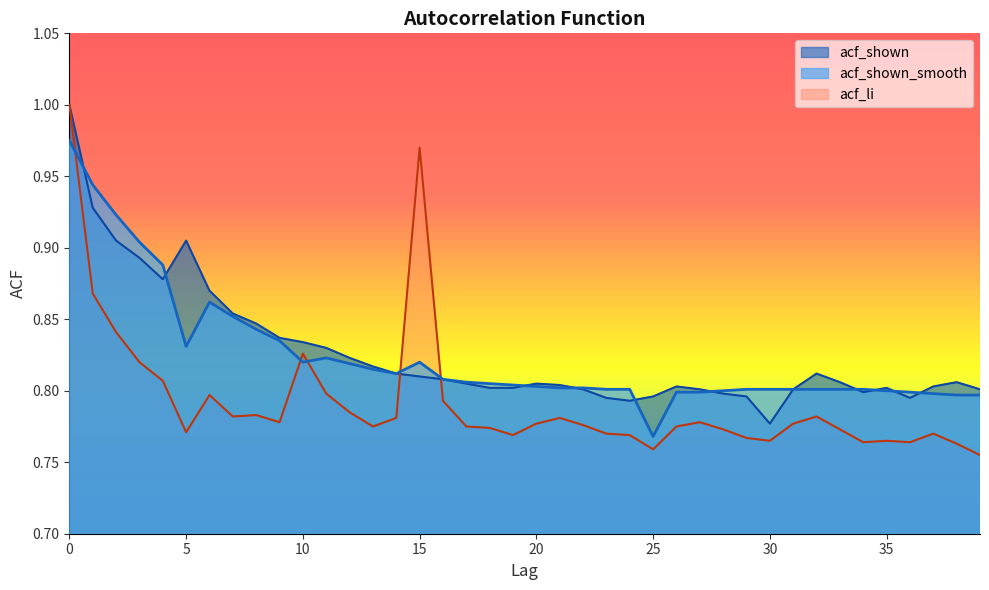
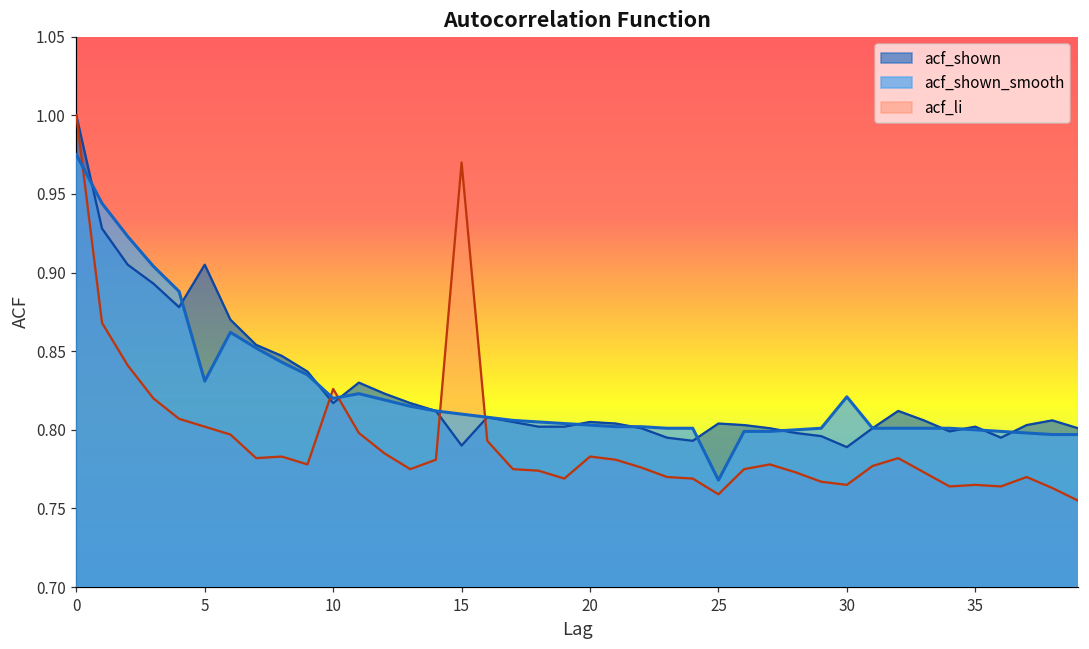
acf_li, 5: 0.771 -> 0.802
acf_shown, 10: 0.834 -> 0.817
acf_shown, 15: 0.81 -> 0.79
acf_shown_smooth, 15: 0.82 -> 0.81
acf_li, 20: 0.777 -> 0.783
acf_shown, 25: 0.796 -> 0.804
acf_shown, 30: 0.777 -> 0.789
acf_shown_smooth, 30: 0.801 -> 0.821
